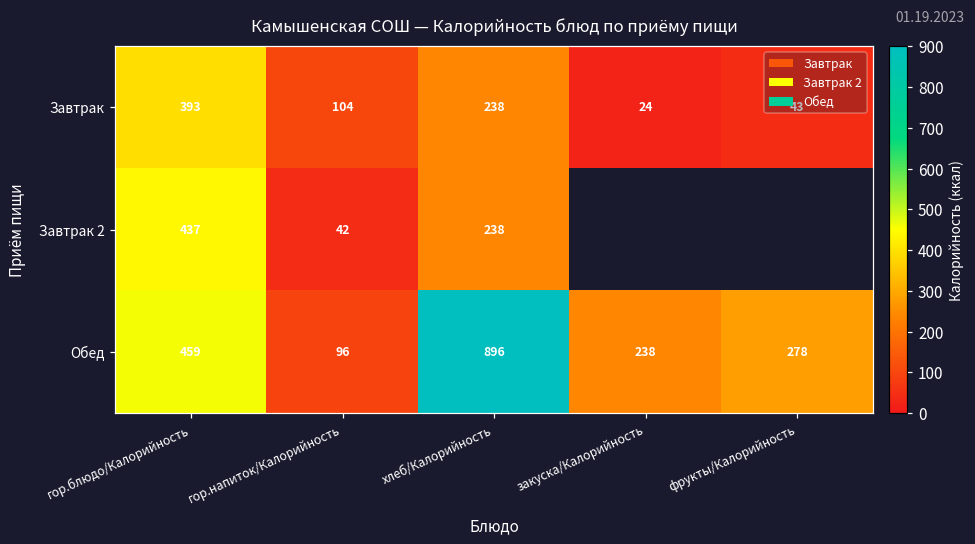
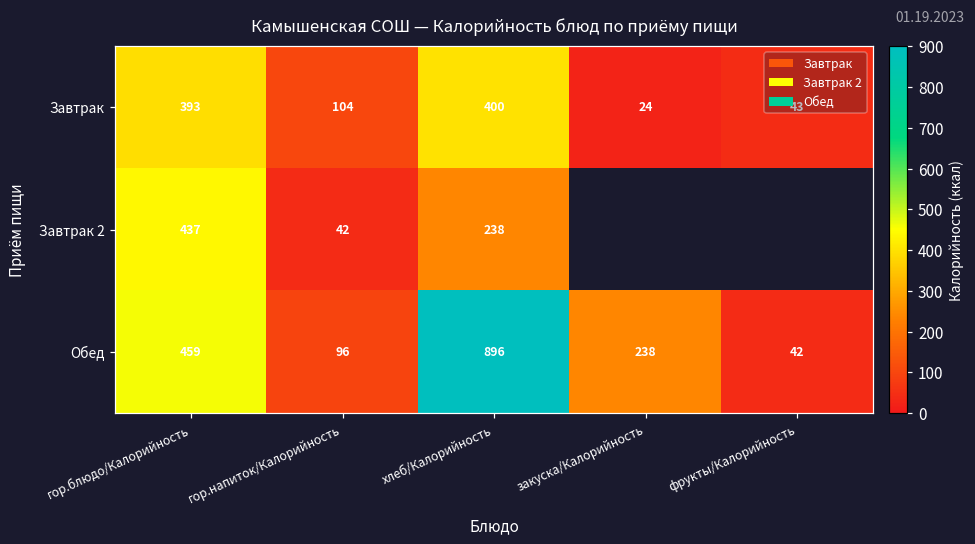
Завтрак, хлеб/Калорийность: 238 -> 400
Обед, фрукты/Калорийность: 278 -> 42
